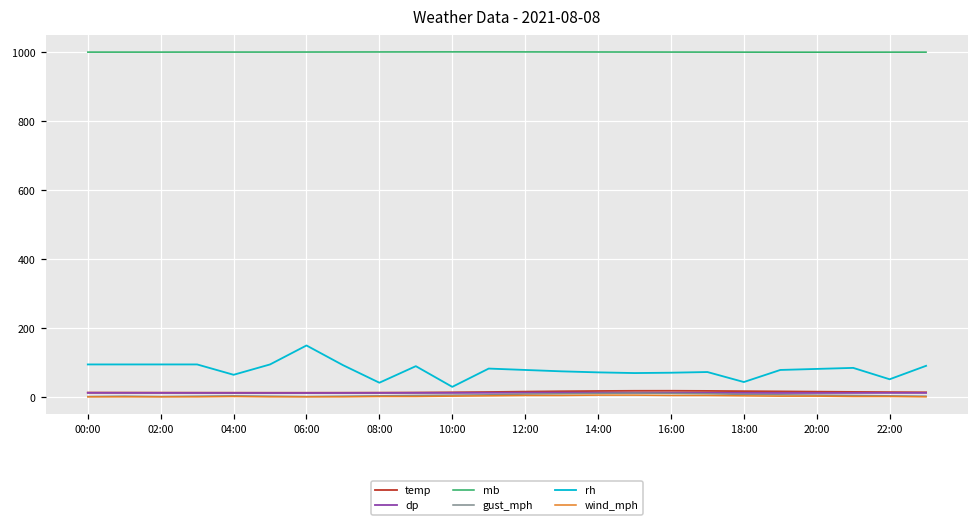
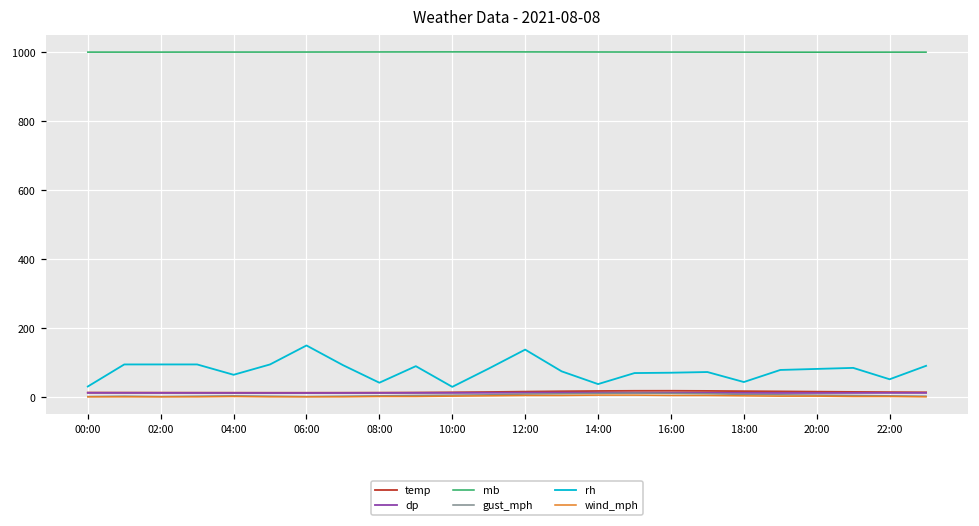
rh, 00:00: 100 -> 30
rh, 12:00: 80 -> 140
rh, 14:00: 70 -> 40
